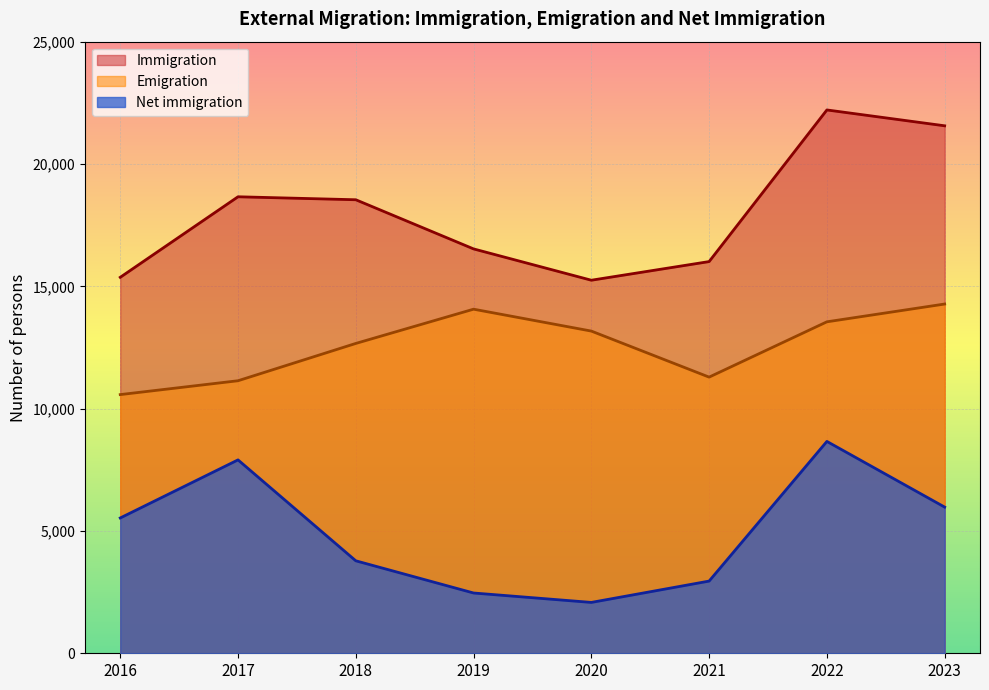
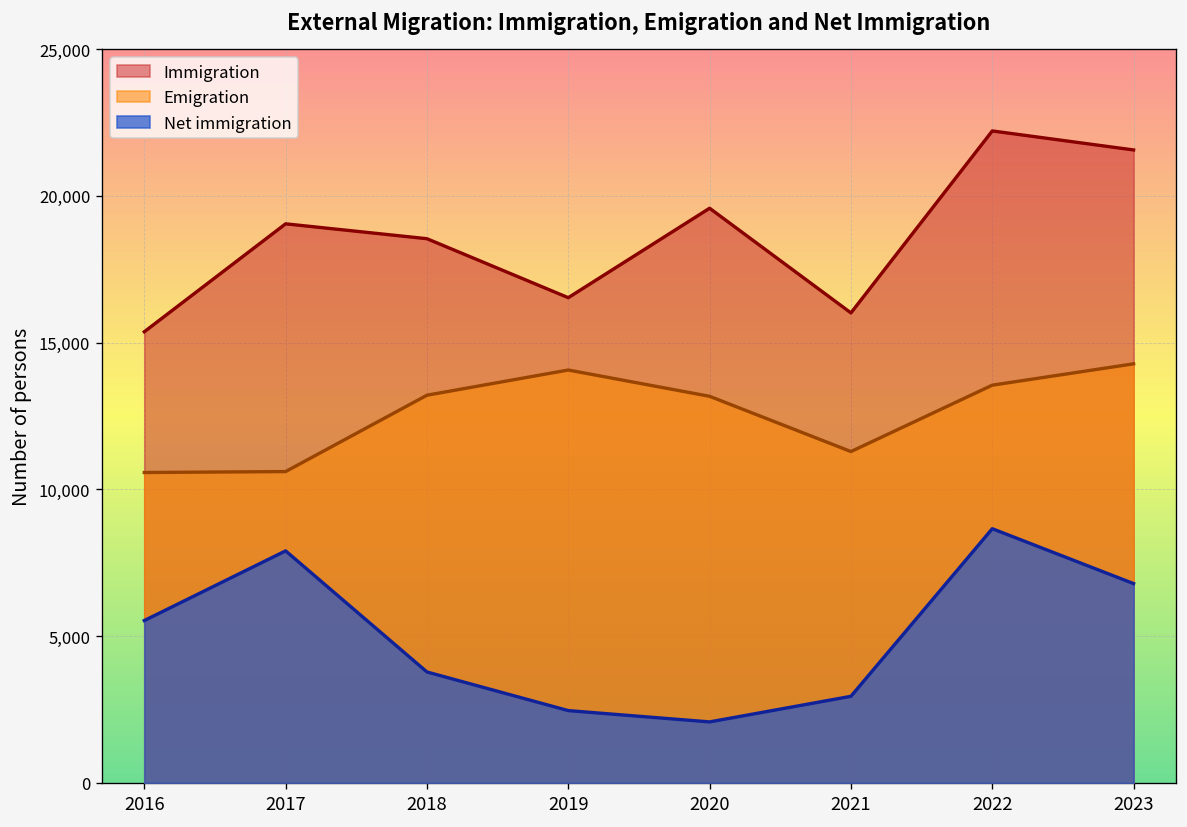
Immigration, 2017: 18,700 -> 19,000
Emigration, 2017: 11,100 -> 10,600
Emigration, 2018: 12,700 -> 13,200
Immigration, 2020: 15,200 -> 19,600
Net immigration, 2023: 6,000 -> 6,800
